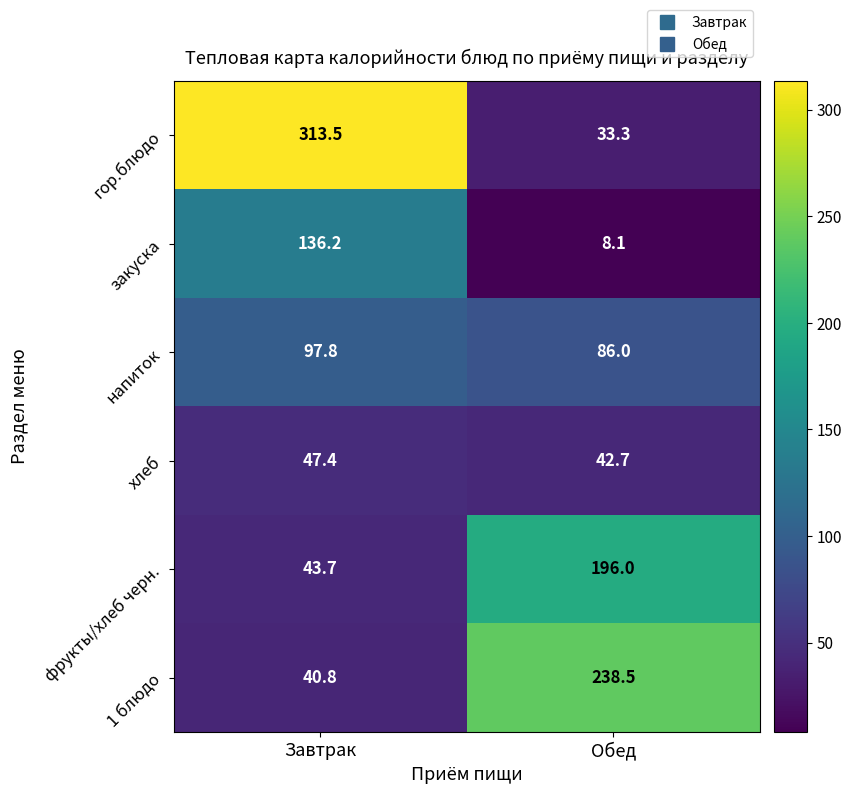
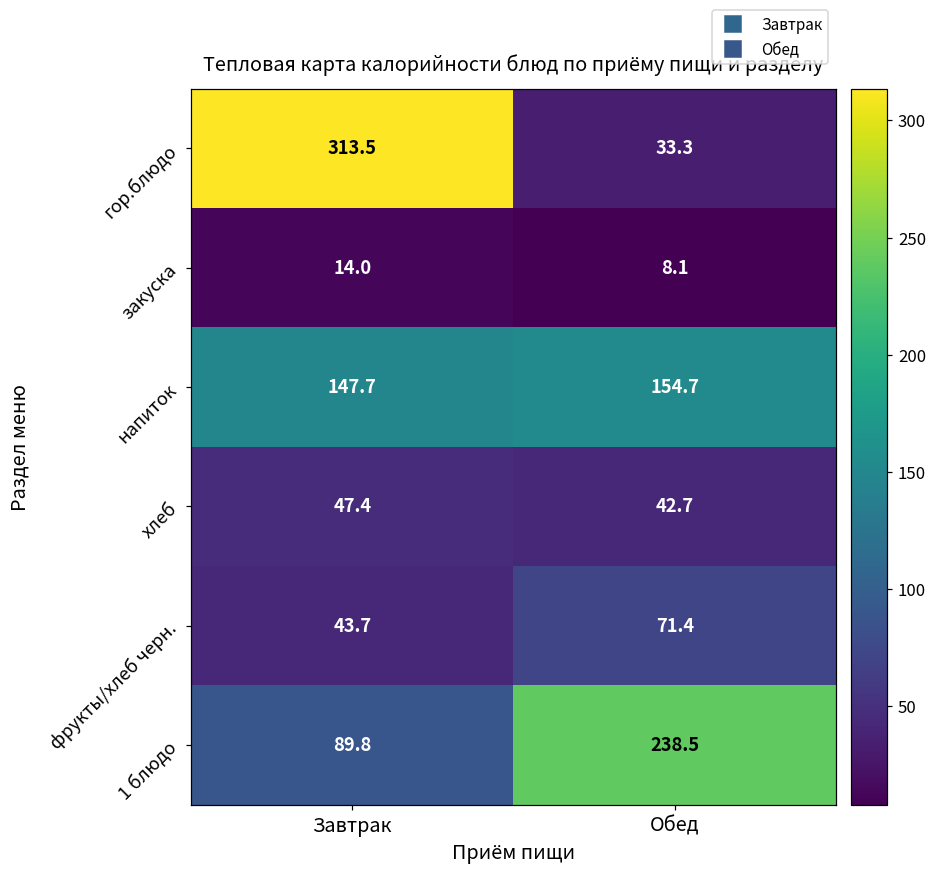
закуска, Завтрак: 136.2 -> 14.0
напиток, Завтрак: 97.8 -> 147.7
напиток, Обед: 86.0 -> 154.7
фрукты/хлеб черн., Обед: 196.0 -> 71.4
1 блюдо, Завтрак: 40.8 -> 89.8
